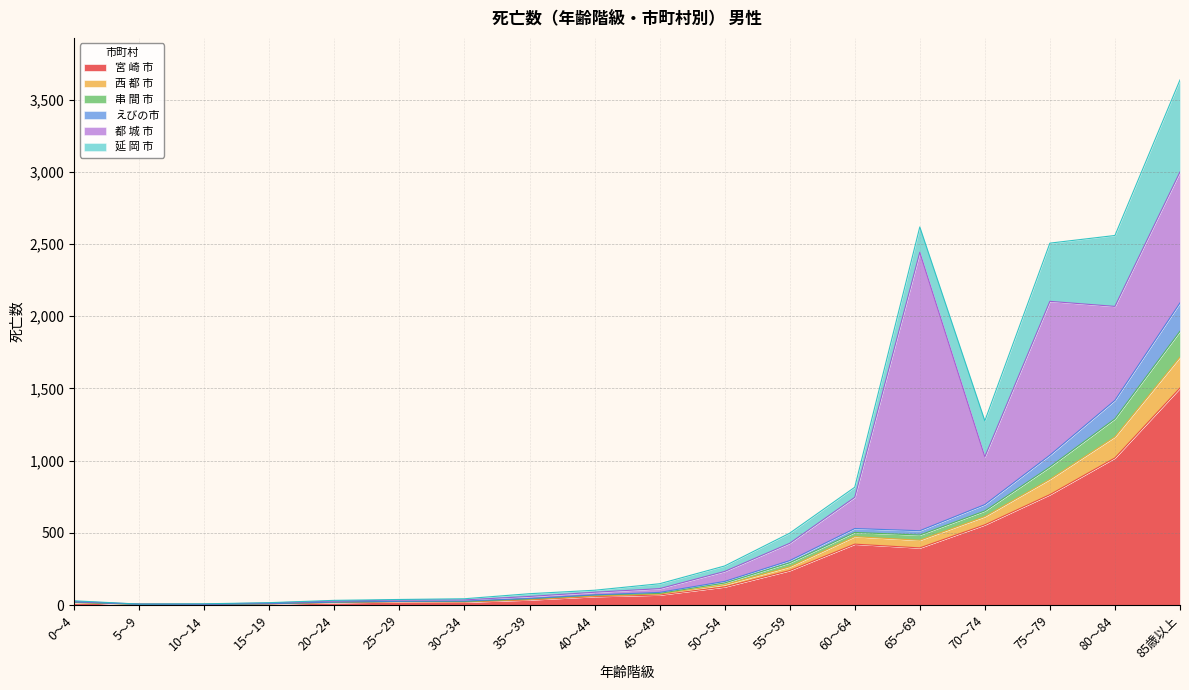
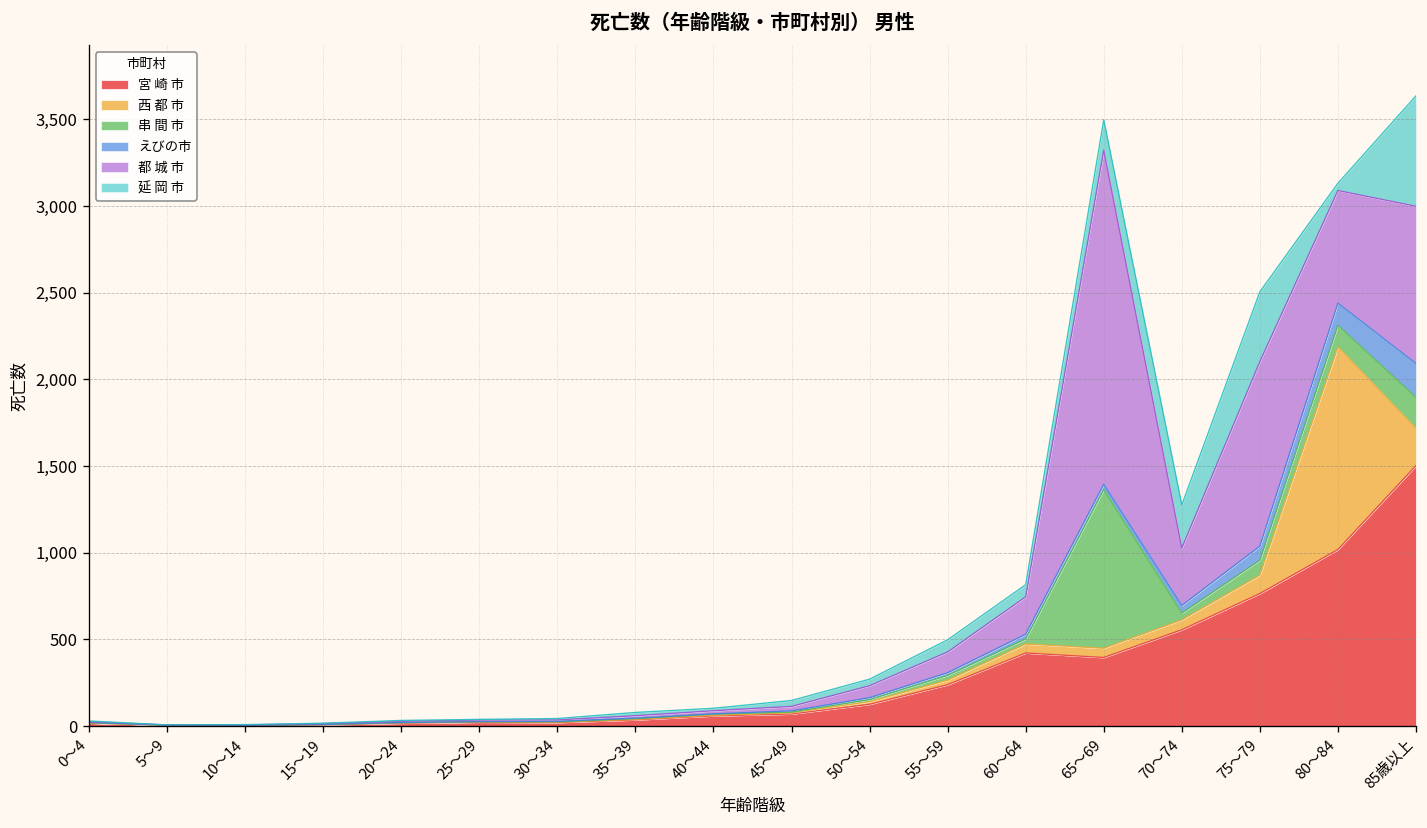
串 間 市, 65～69: 40 -> 920
西 都 市, 80～84: 150 -> 1,170
延 岡 市, 80～84: 490 -> 40
